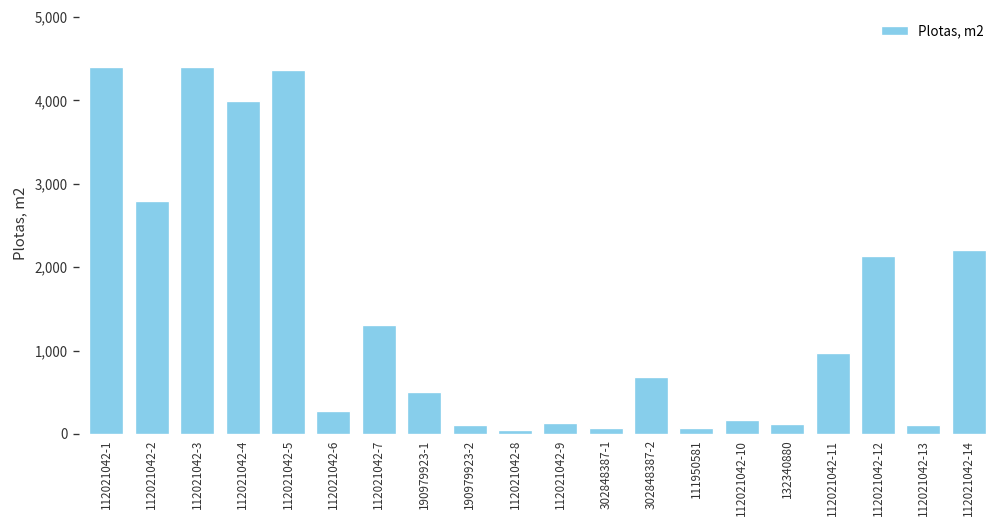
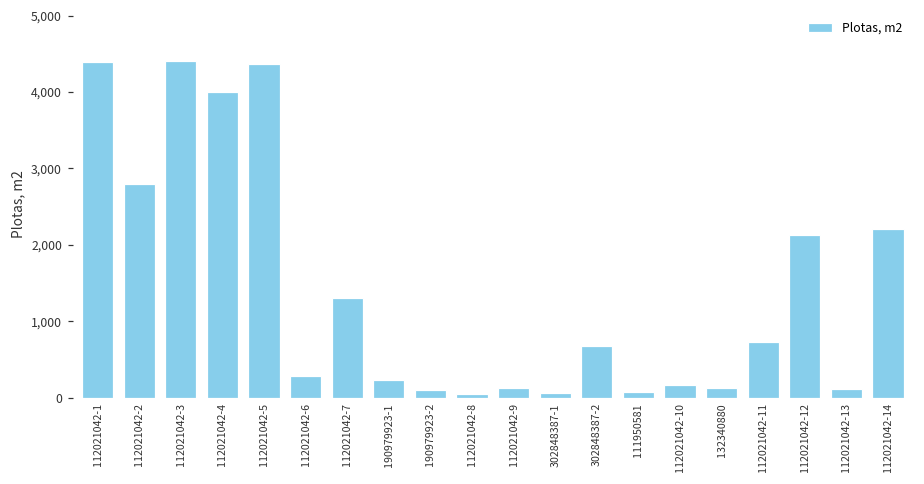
190979923-1: 500 -> 200
112021042-11: 1,000 -> 700
